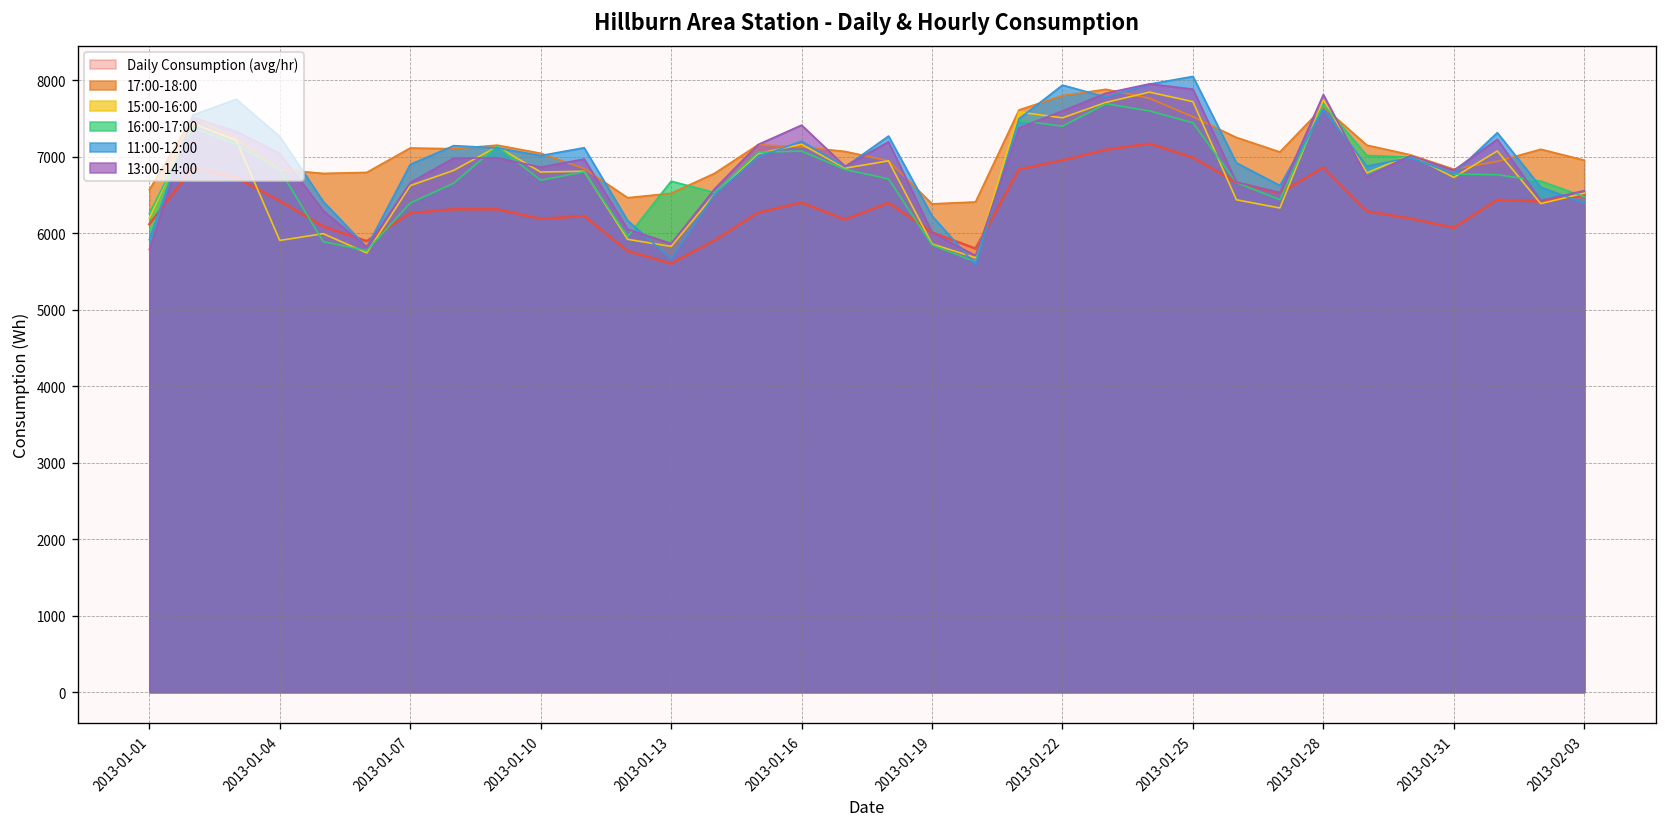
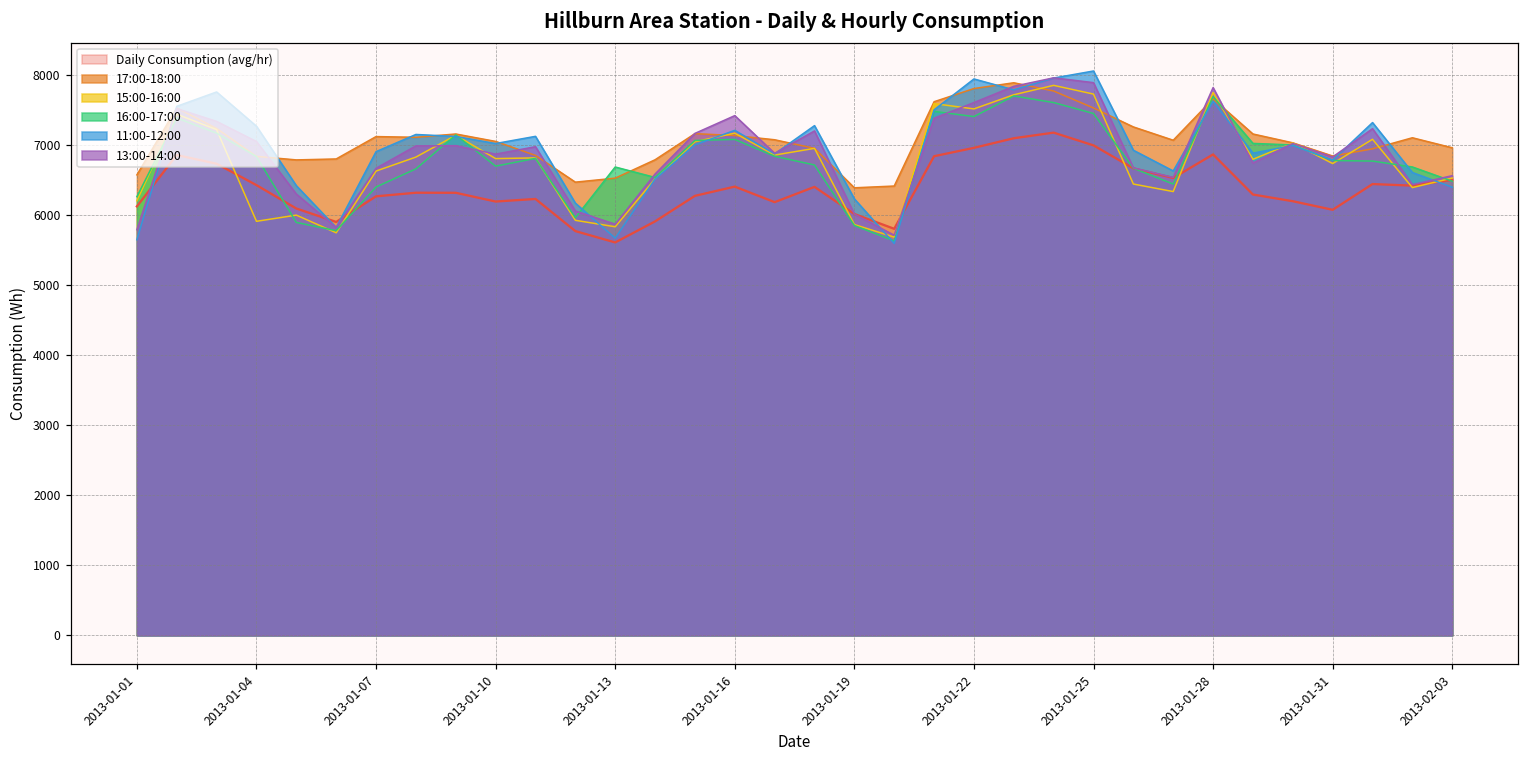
11:00-12:00, 2013-01-01: 5900 -> 5600
